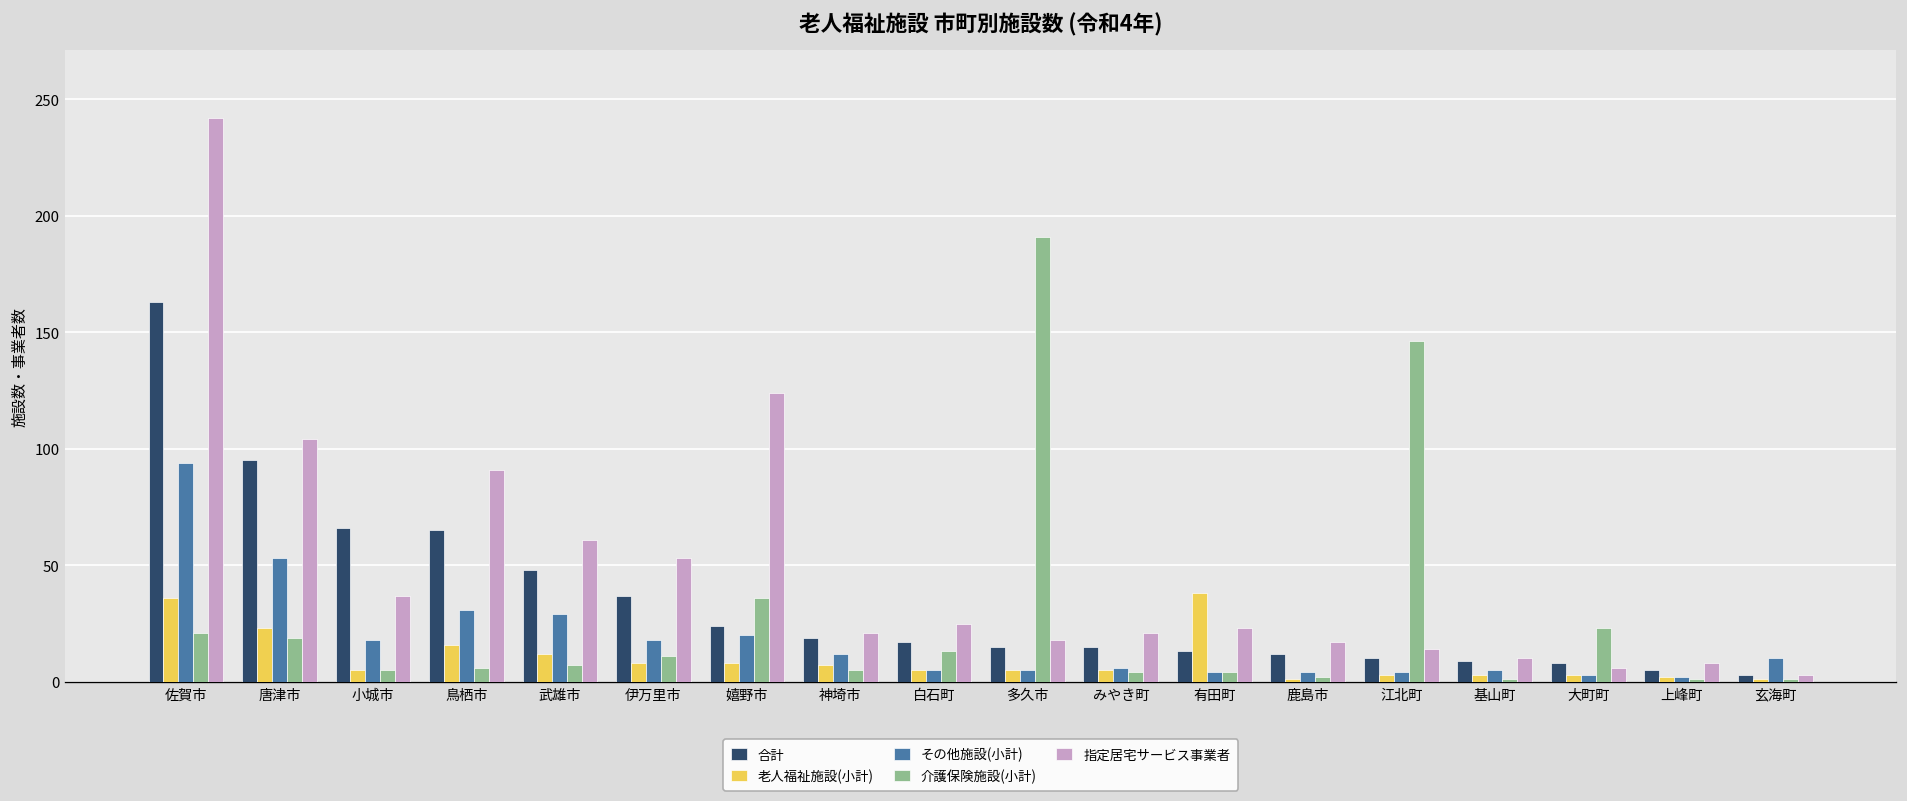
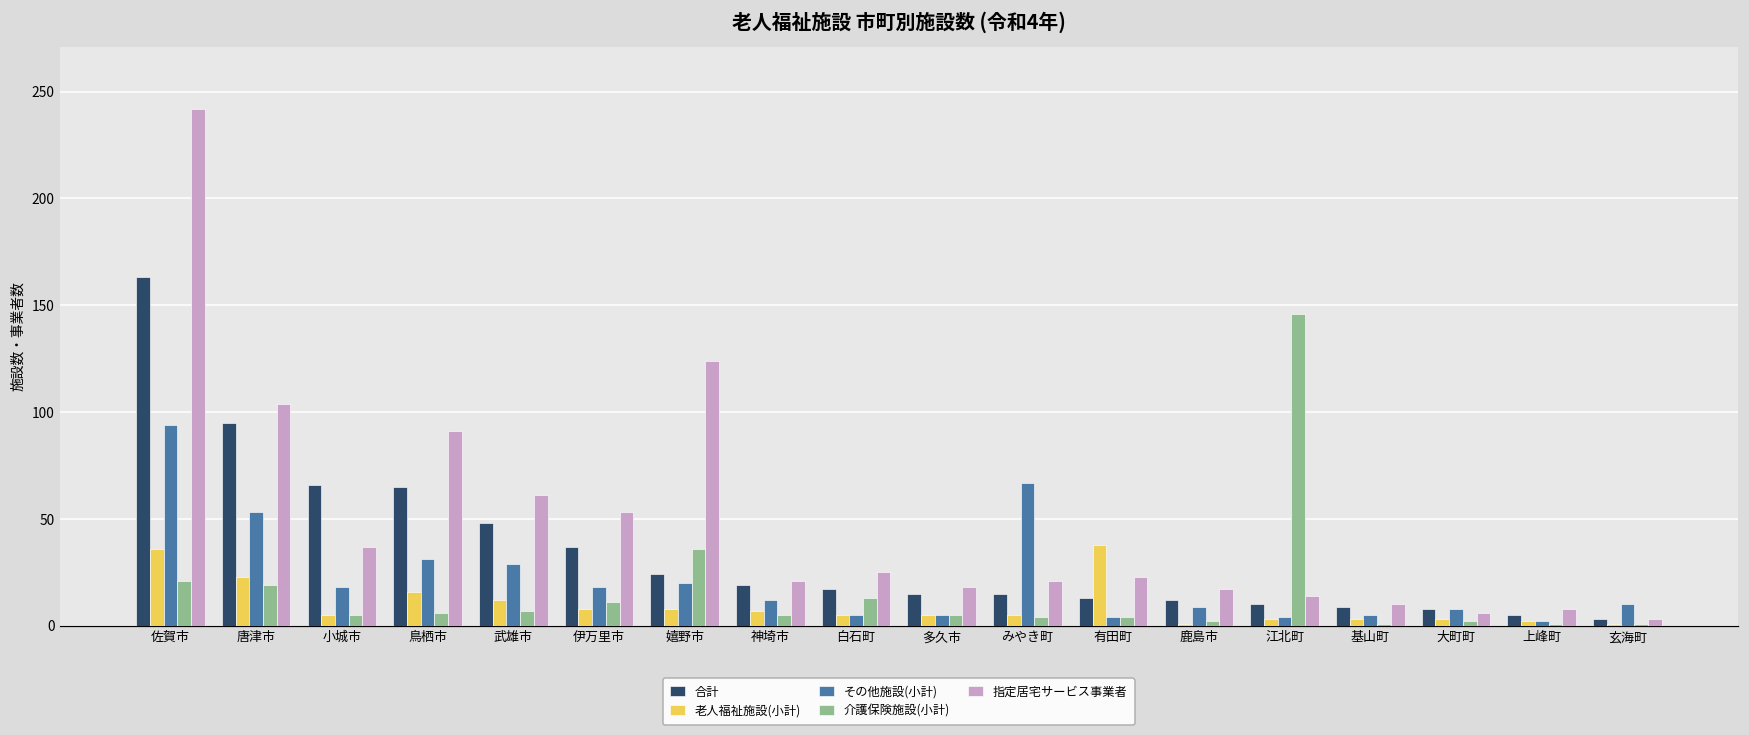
介護保険施設(小計), 多久市: 191 -> 5
その他施設(小計), みやき町: 6 -> 67
その他施設(小計), 鹿島市: 4 -> 9
その他施設(小計), 大町町: 3 -> 8
介護保険施設(小計), 大町町: 23 -> 2
